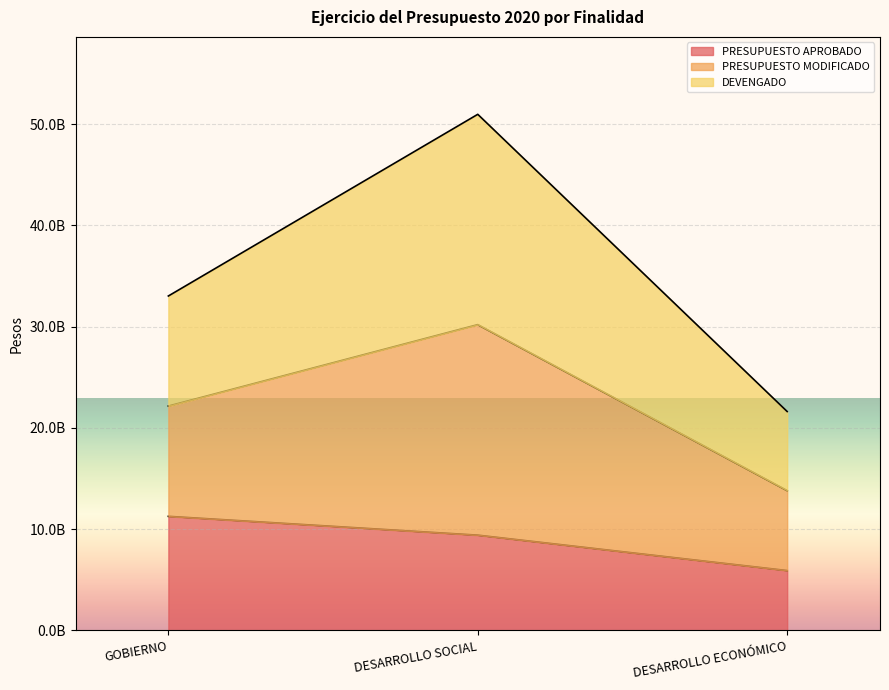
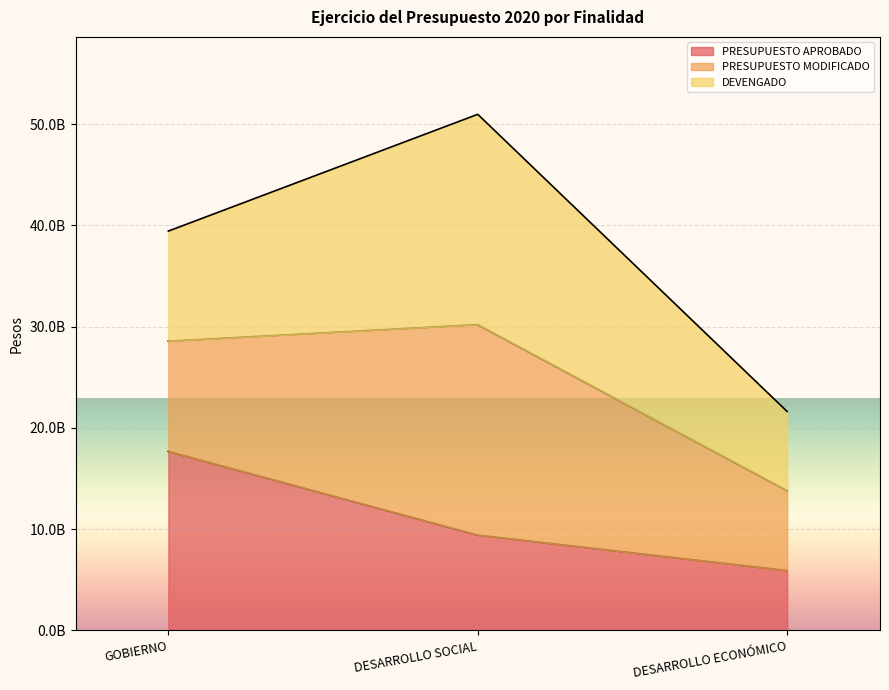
PRESUPUESTO APROBADO, GOBIERNO: 11300000000 -> 17700000000
